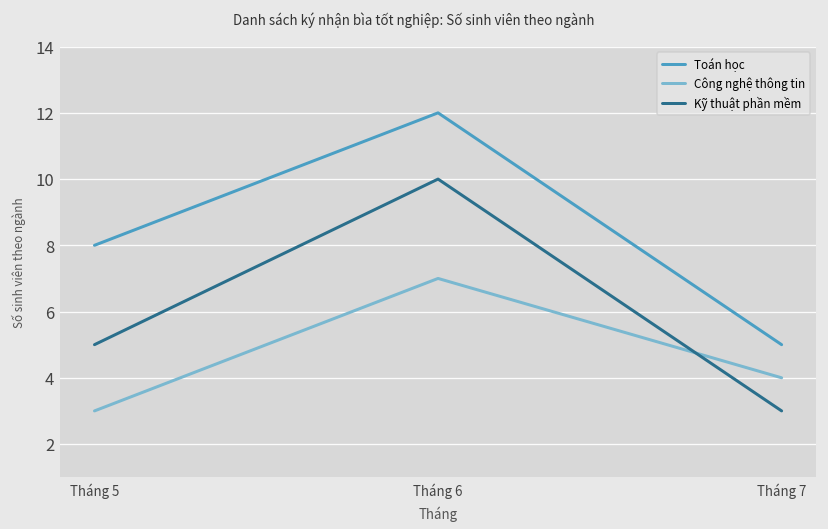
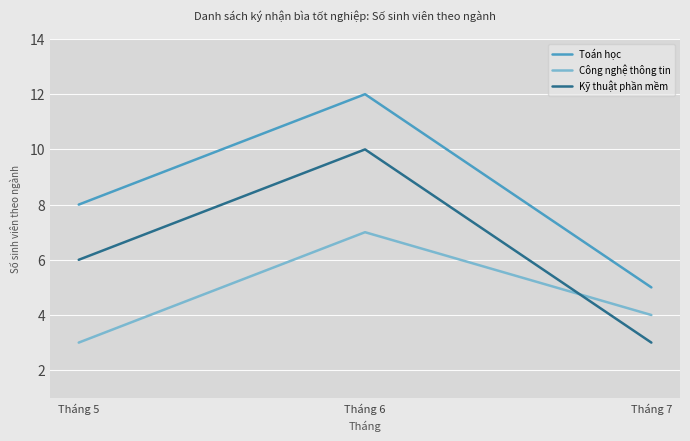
Kỹ thuật phần mềm, Tháng 5: 5 -> 6
